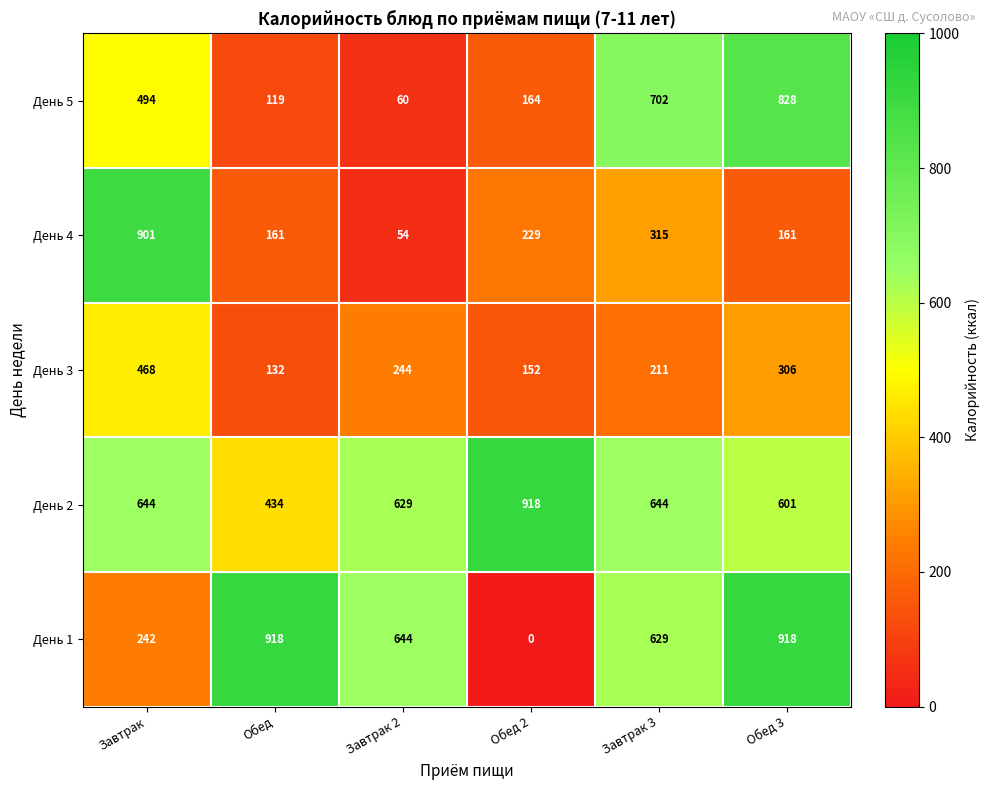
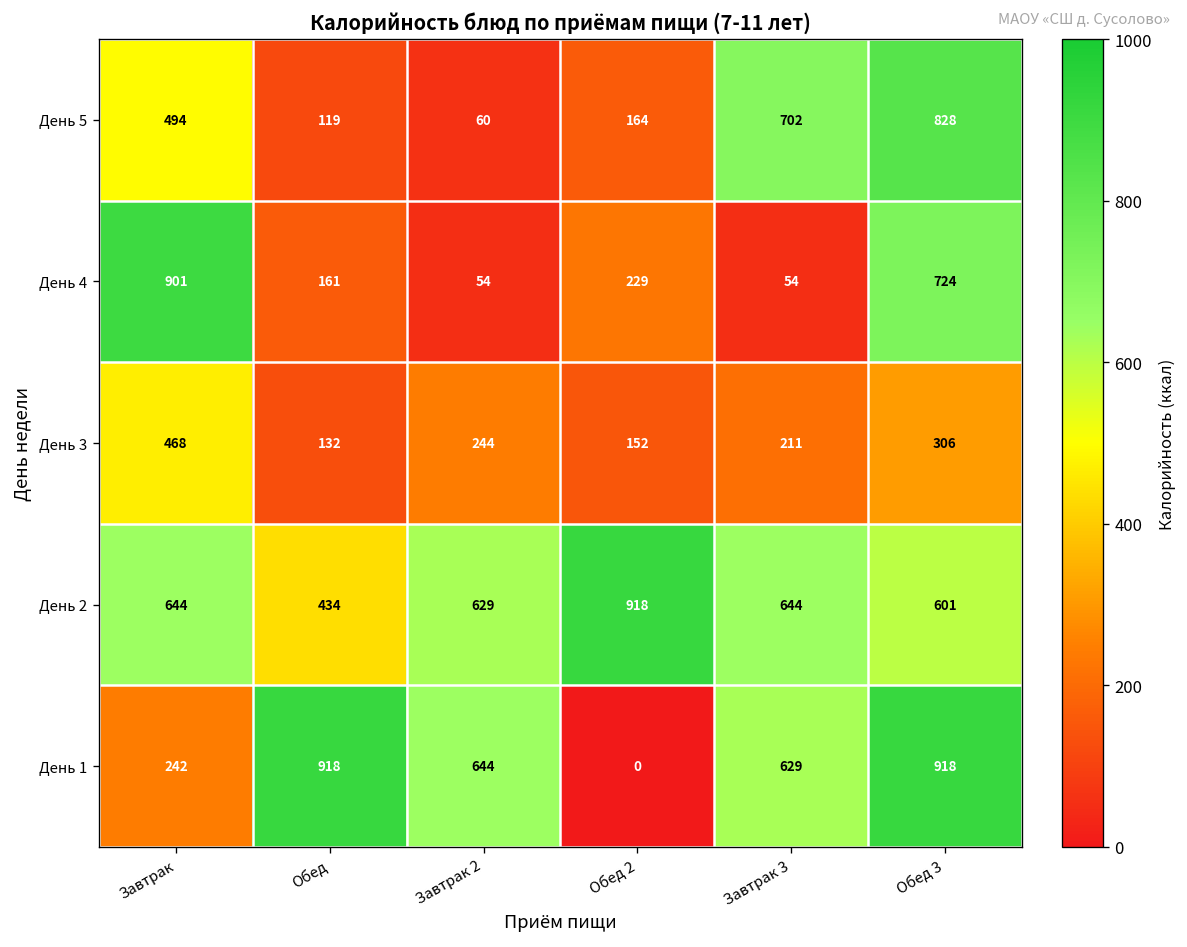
День 4, Завтрак 3: 315 -> 54
День 4, Обед 3: 161 -> 724
